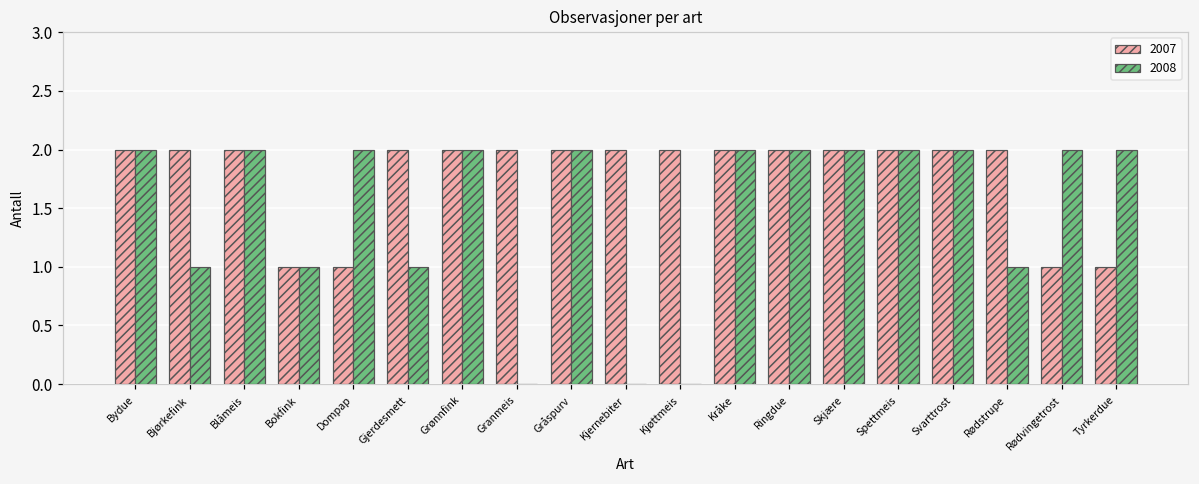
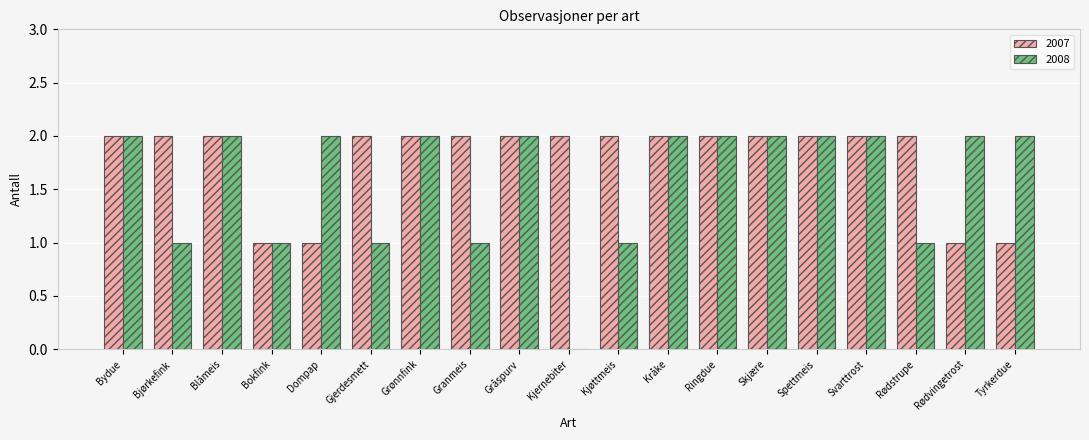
2008, Granmeis: 0 -> 1
2008, Kjøttmeis: 0 -> 1
